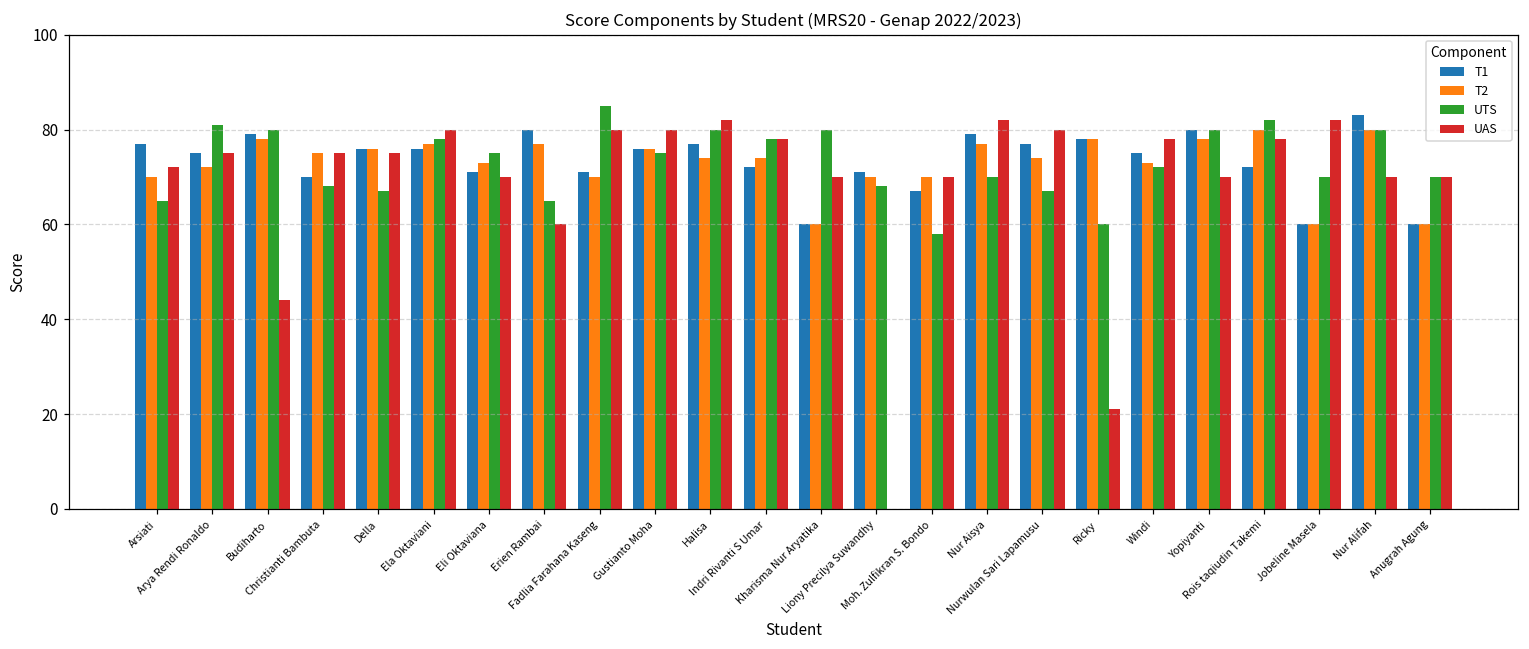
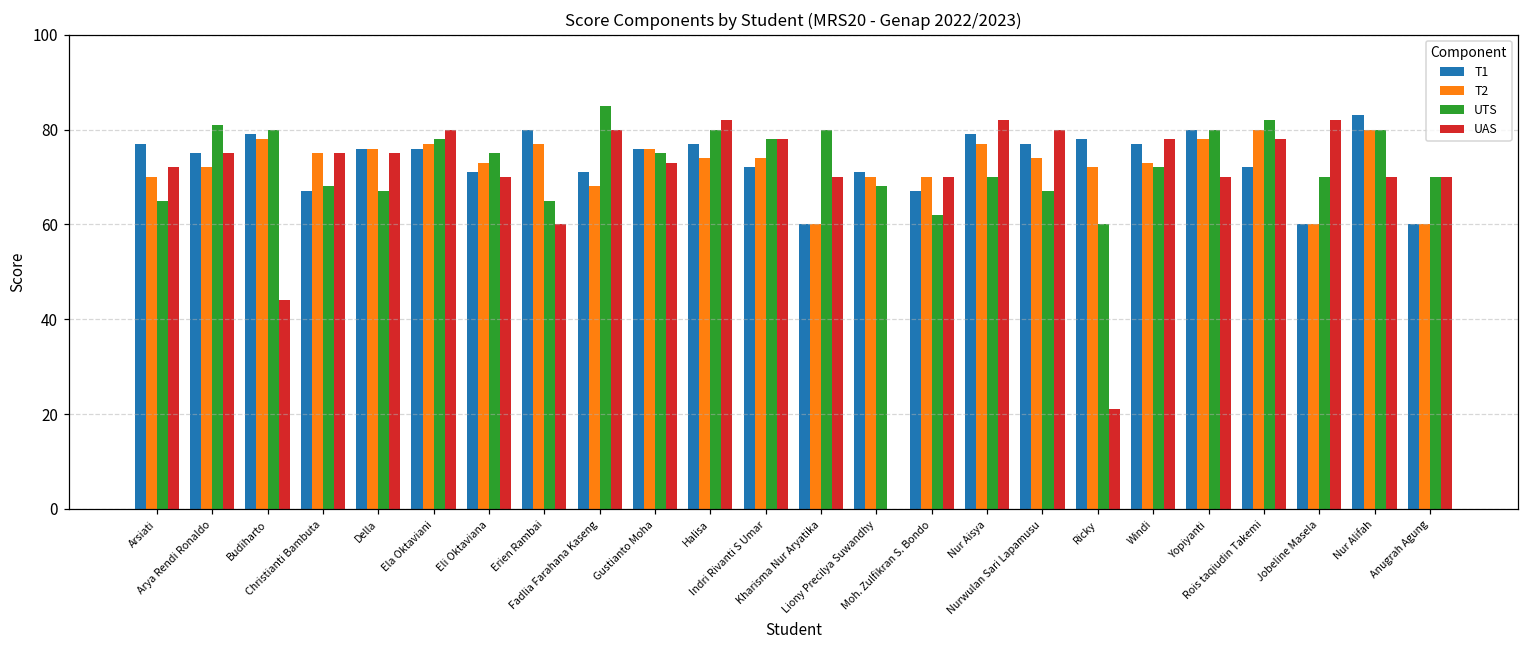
T1, Christianti Bambuta: 70 -> 67
T2, Fadlia Farahana Kaseng: 70 -> 68
UAS, Gustianto Moha: 80 -> 73
UTS, Moh. Zulfikran S. Bondo: 58 -> 62
T2, Ricky: 78 -> 72
T1, Windi: 75 -> 77
